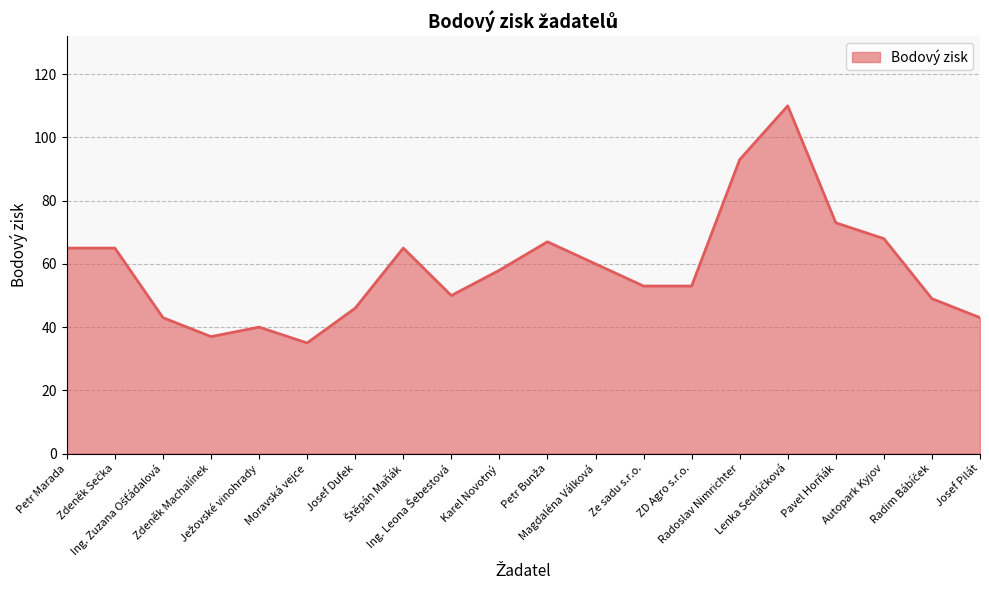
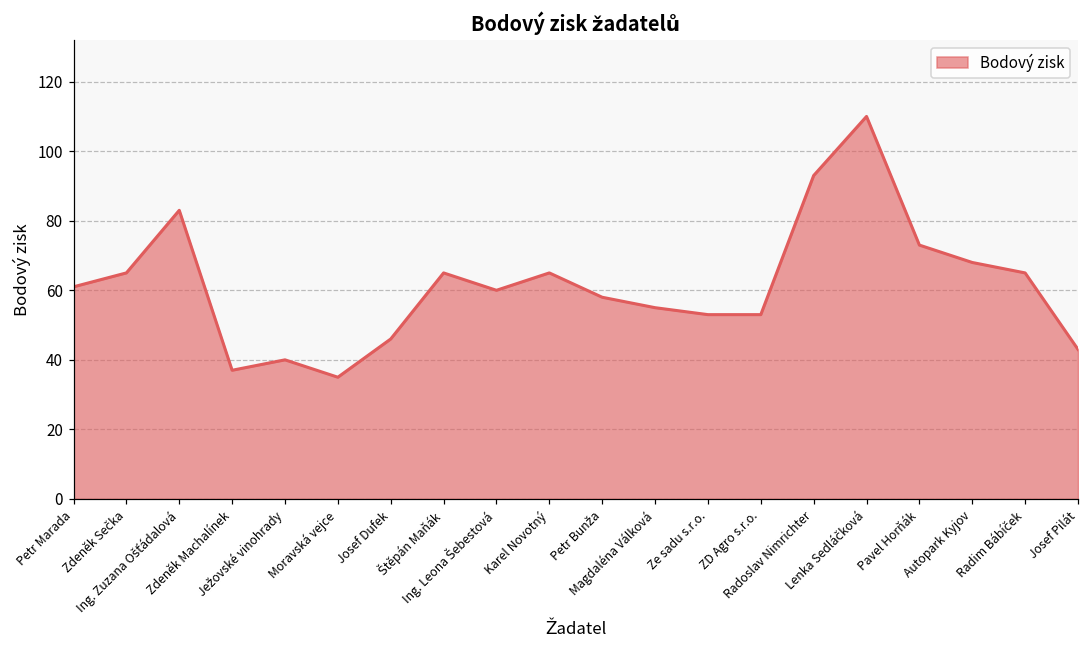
Petr Marada: 65 -> 61
Ing. Zuzana Ošťádalová: 43 -> 83
Ing. Leona Šebestová: 50 -> 60
Karel Novotný: 58 -> 65
Petr Bunža: 67 -> 58
Magdaléna Válková: 60 -> 55
Radim Bábíček: 49 -> 65
